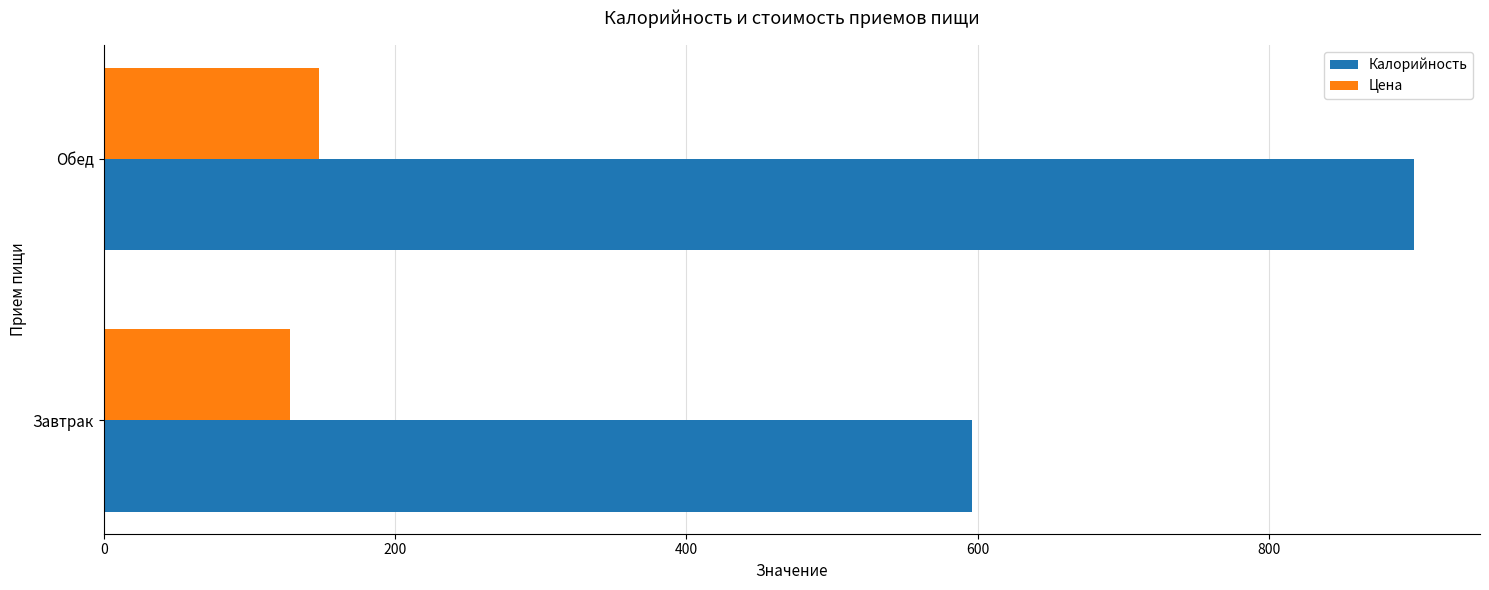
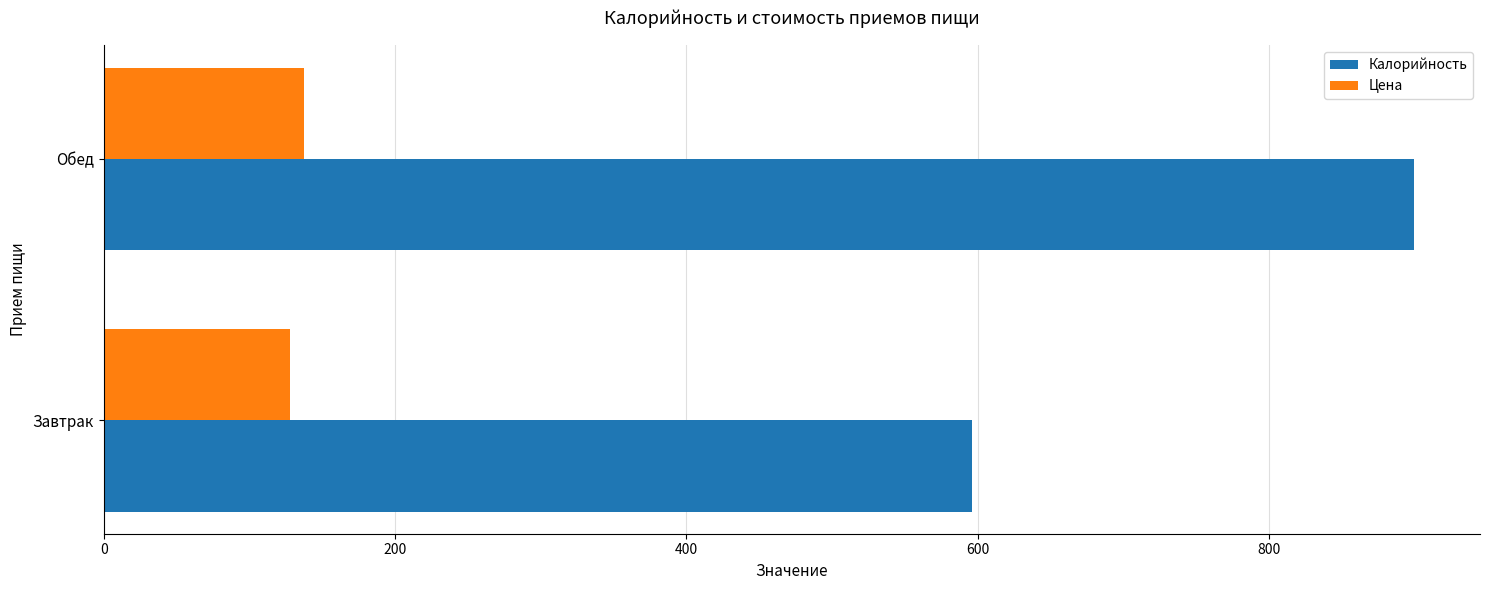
Цена, Обед: 148 -> 138
